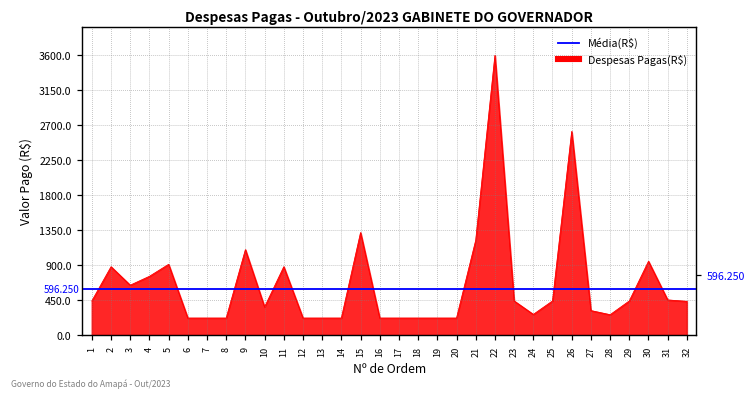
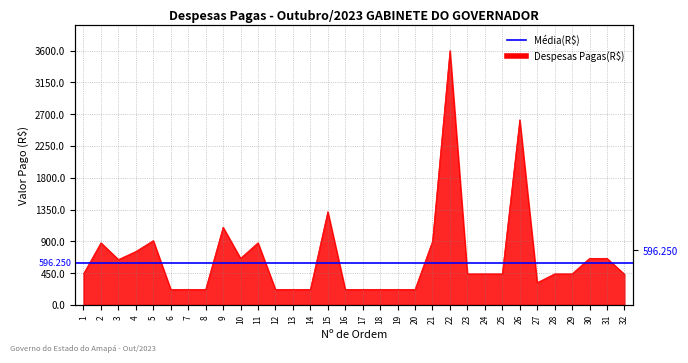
10: 400 -> 700
21: 1200 -> 900
24: 300 -> 400
28: 300 -> 400
30: 1000 -> 700
31: 500 -> 700
